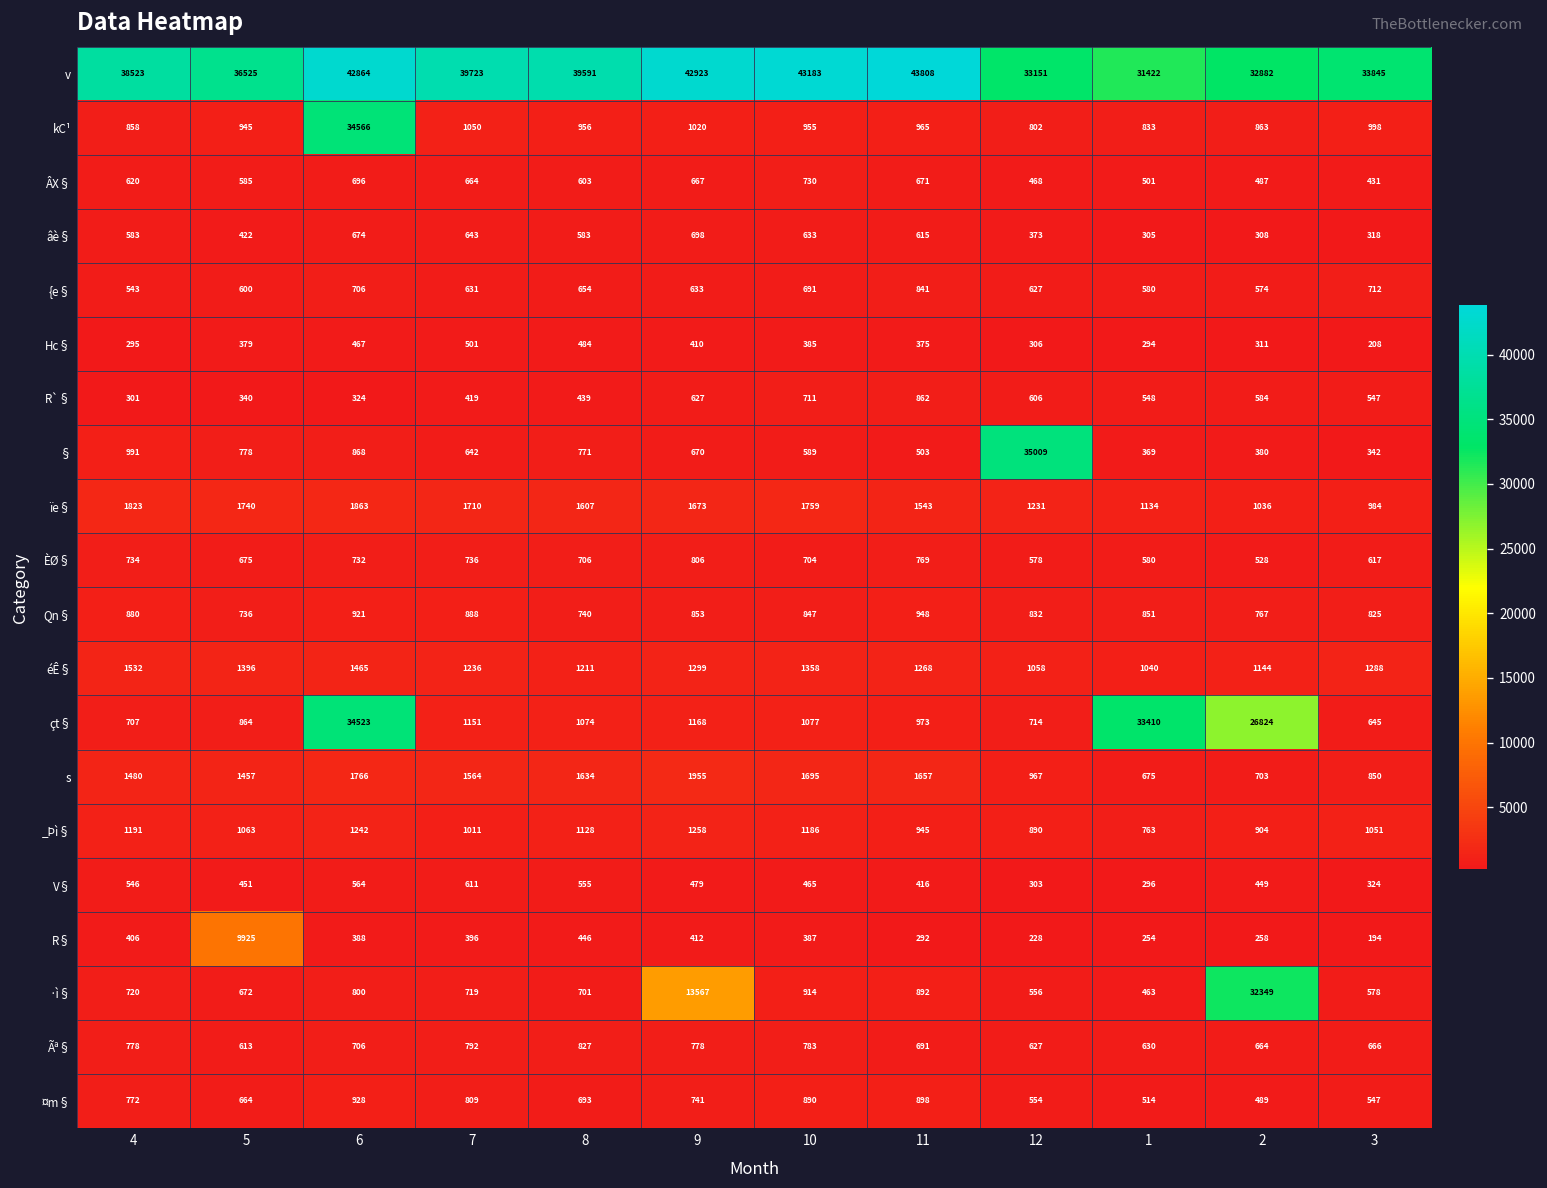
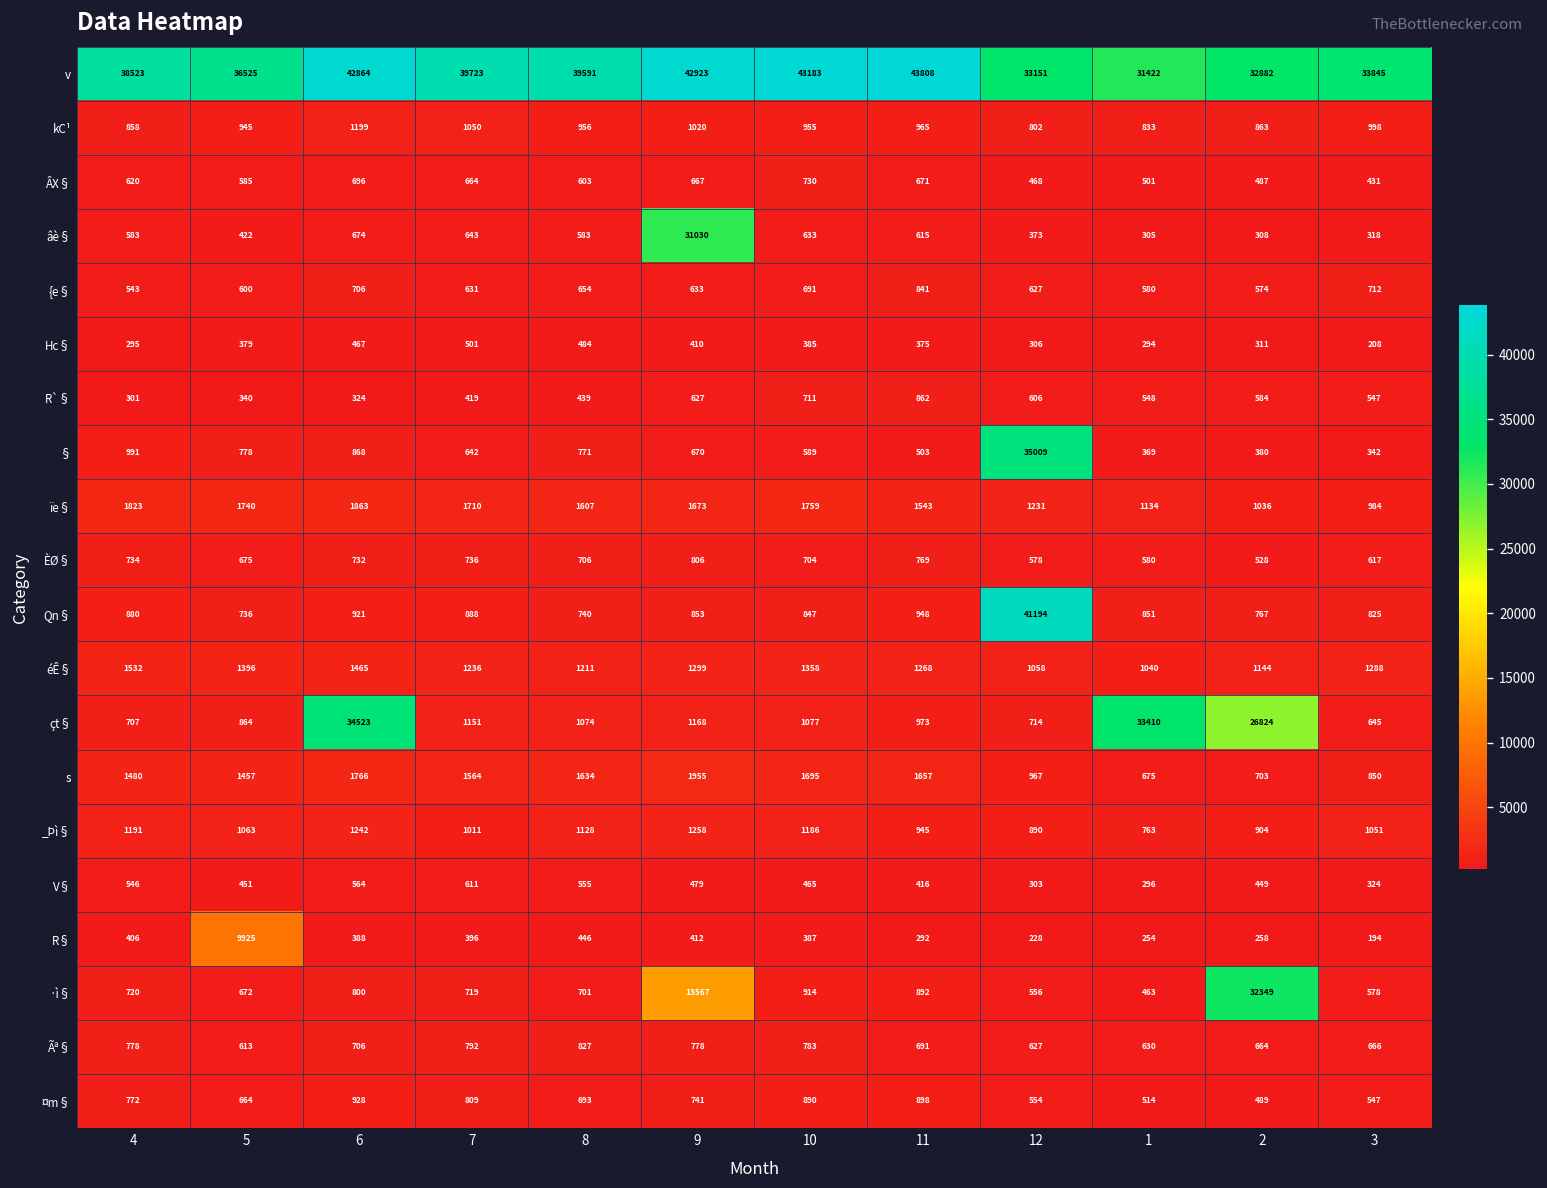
kC¹, 6: 34566 -> 1199
âè§, 9: 698 -> 31030
Qn§, 12: 832 -> 41194
